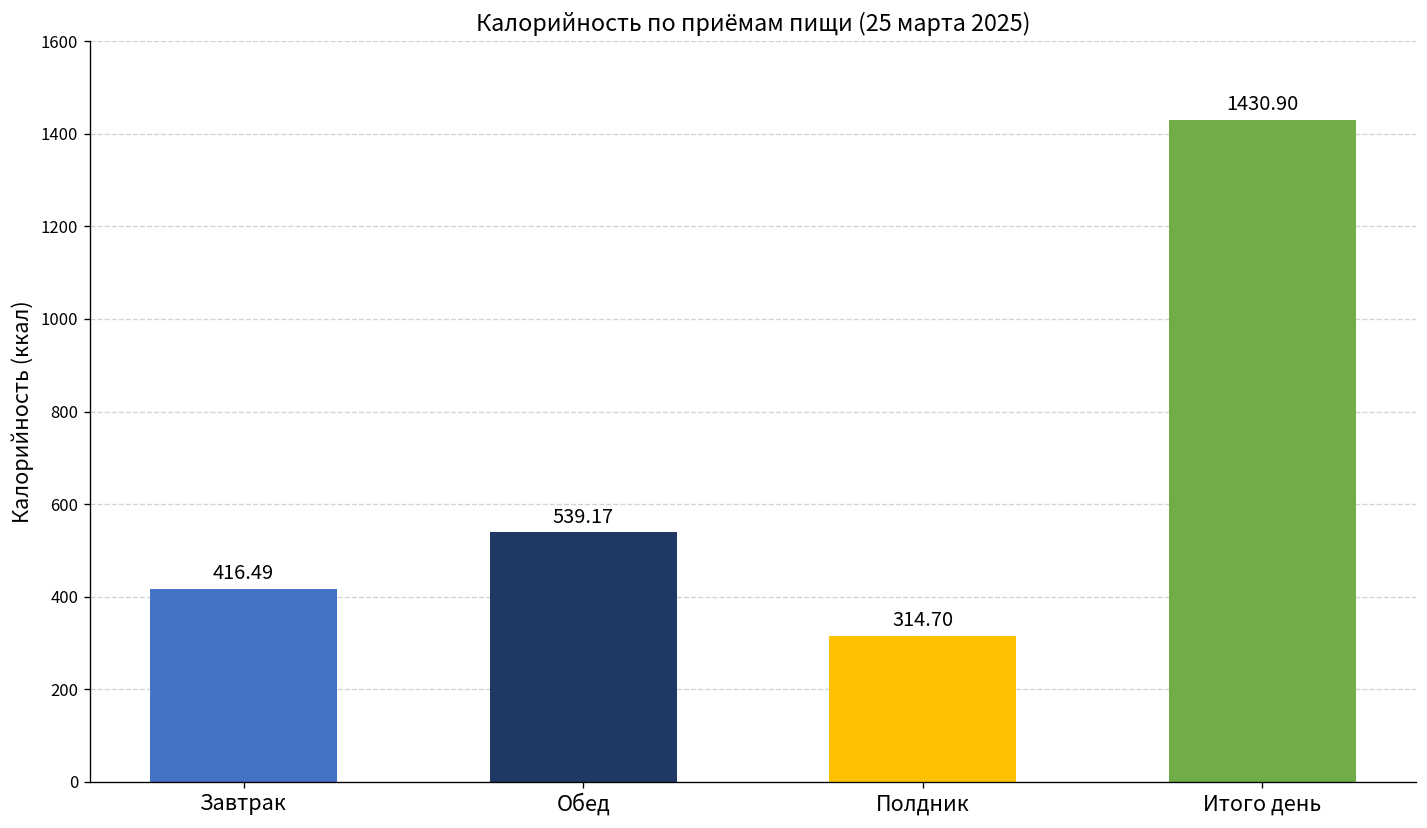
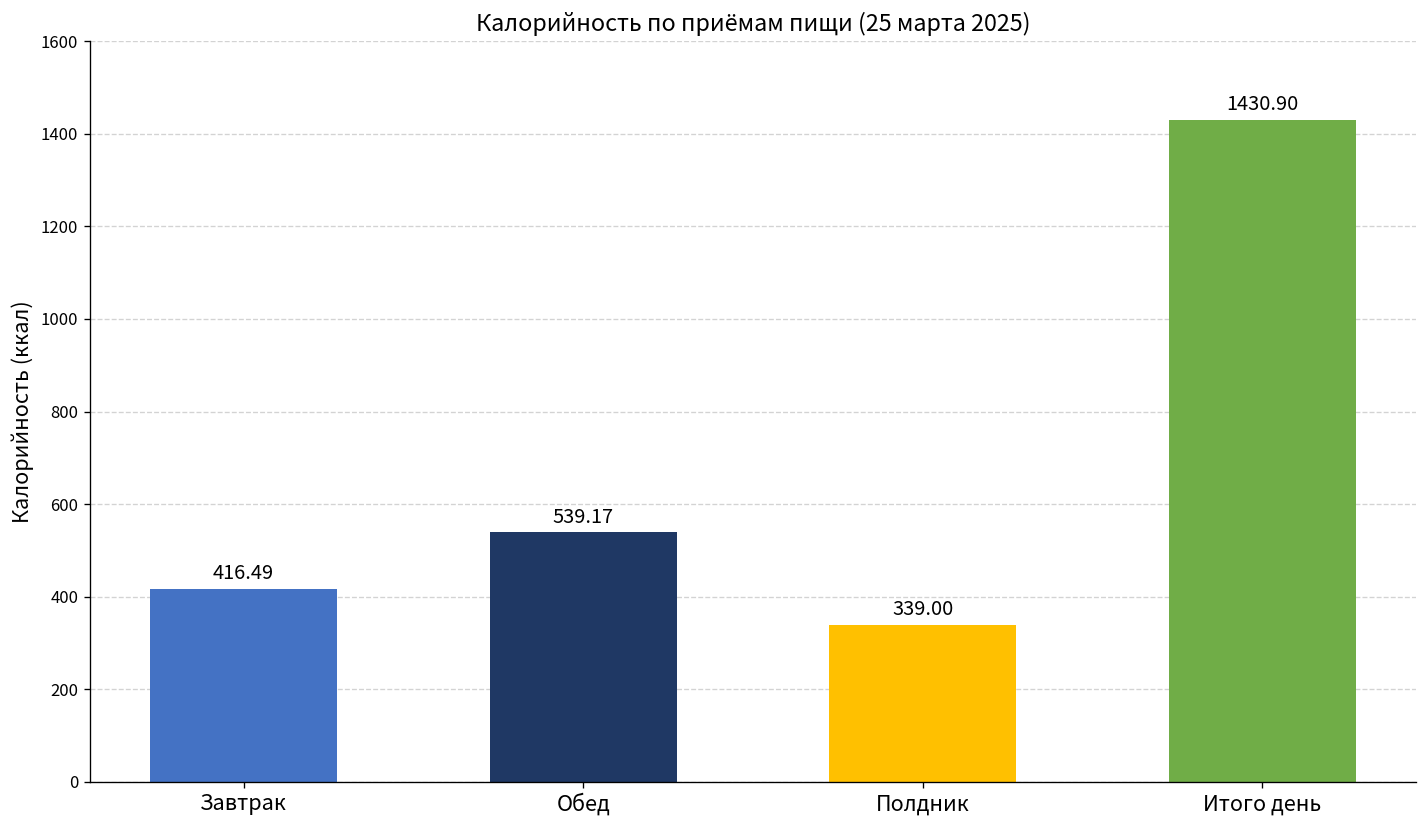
Полдник: 314.70 -> 339.00
